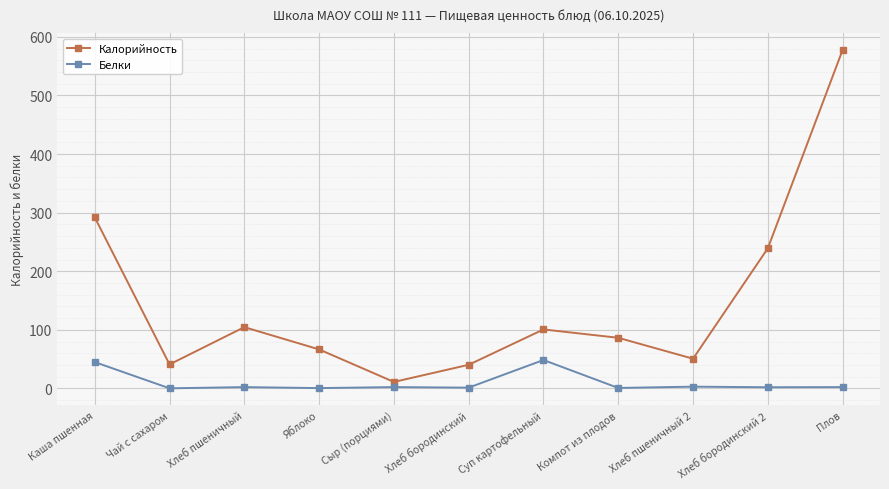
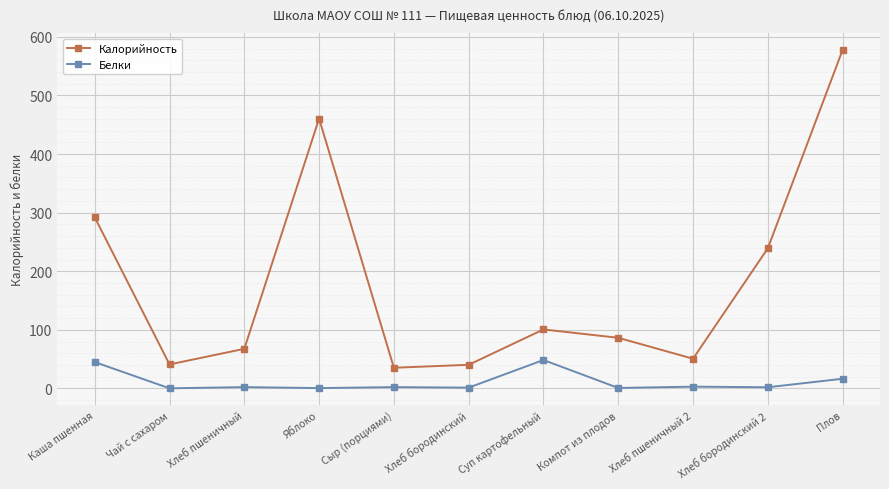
Калорийность, Хлеб пшеничный: 100 -> 70
Калорийность, Яблоко: 70 -> 460
Калорийность, Сыр (порциями): 10 -> 40
Белки, Плов: 0 -> 20
